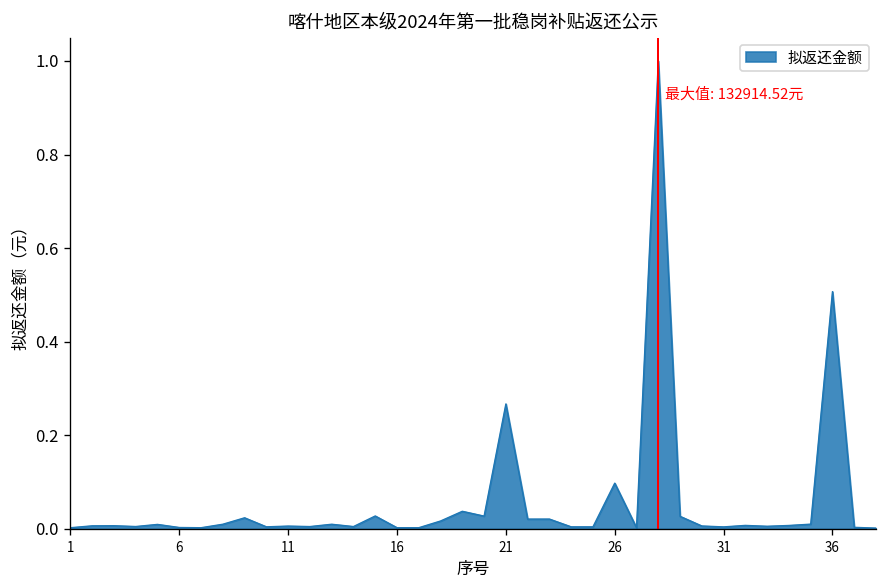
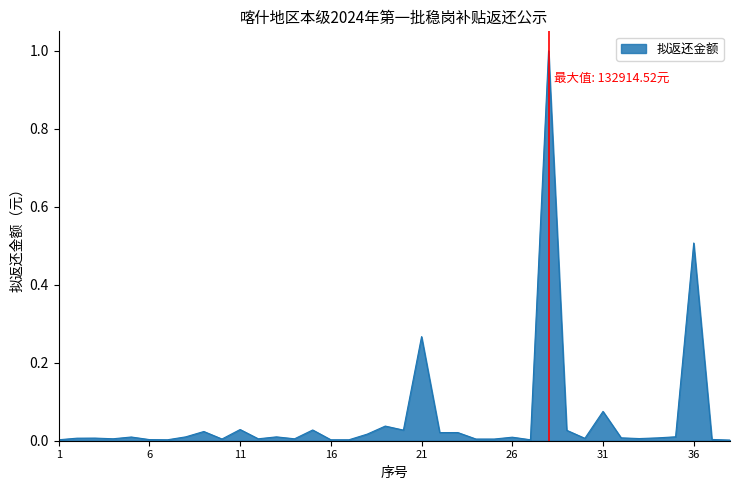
11: 0.01 -> 0.03
26: 0.10 -> 0.01
31: 0.00 -> 0.08
